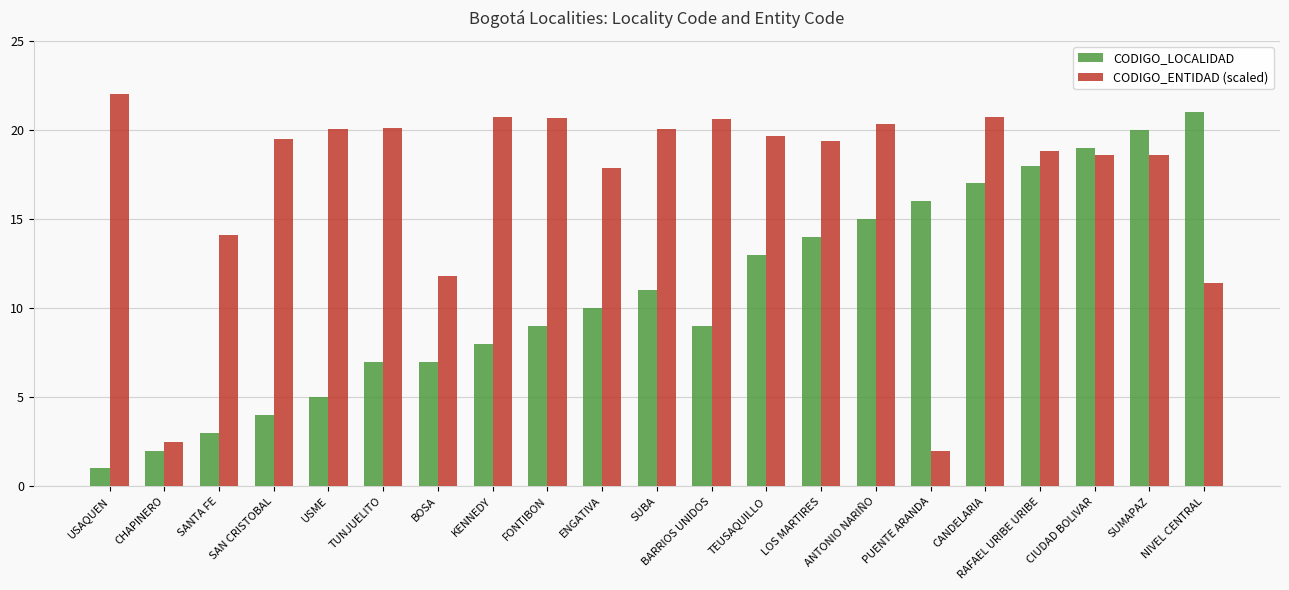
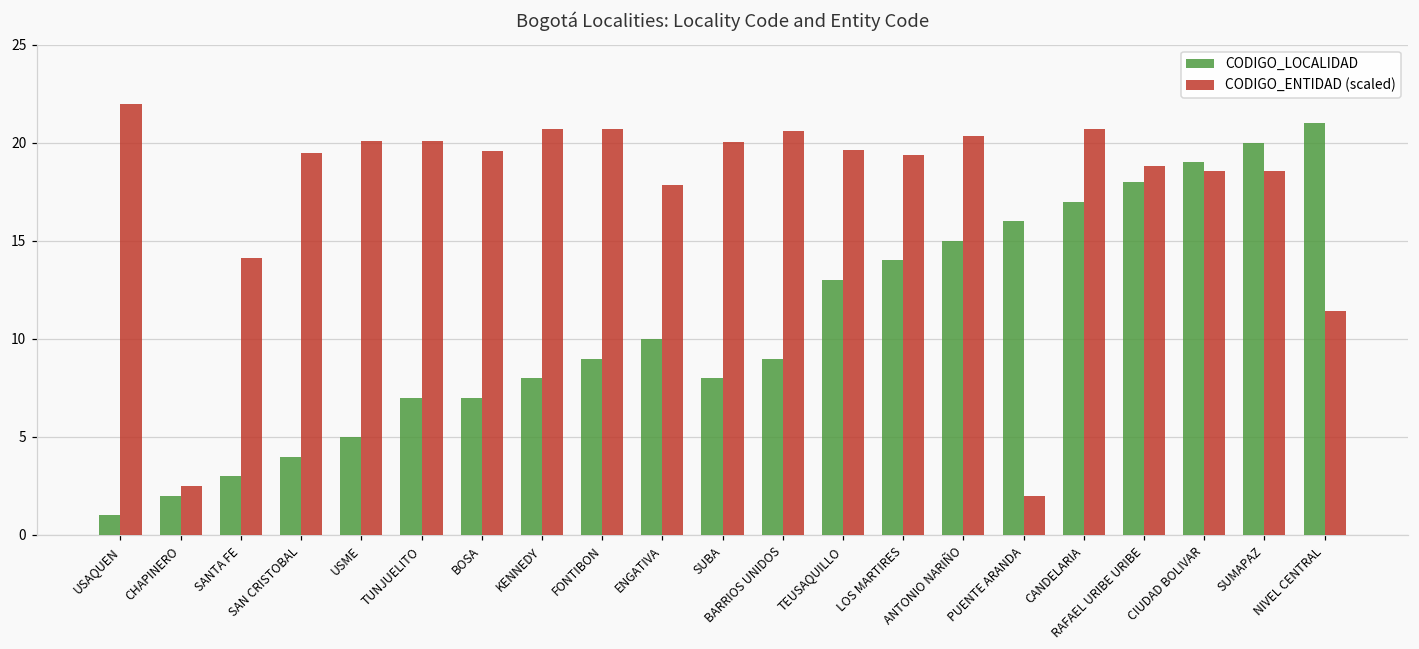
CODIGO_ENTIDAD (scaled), BOSA: 11.8 -> 19.6
CODIGO_LOCALIDAD, SUBA: 11 -> 8
